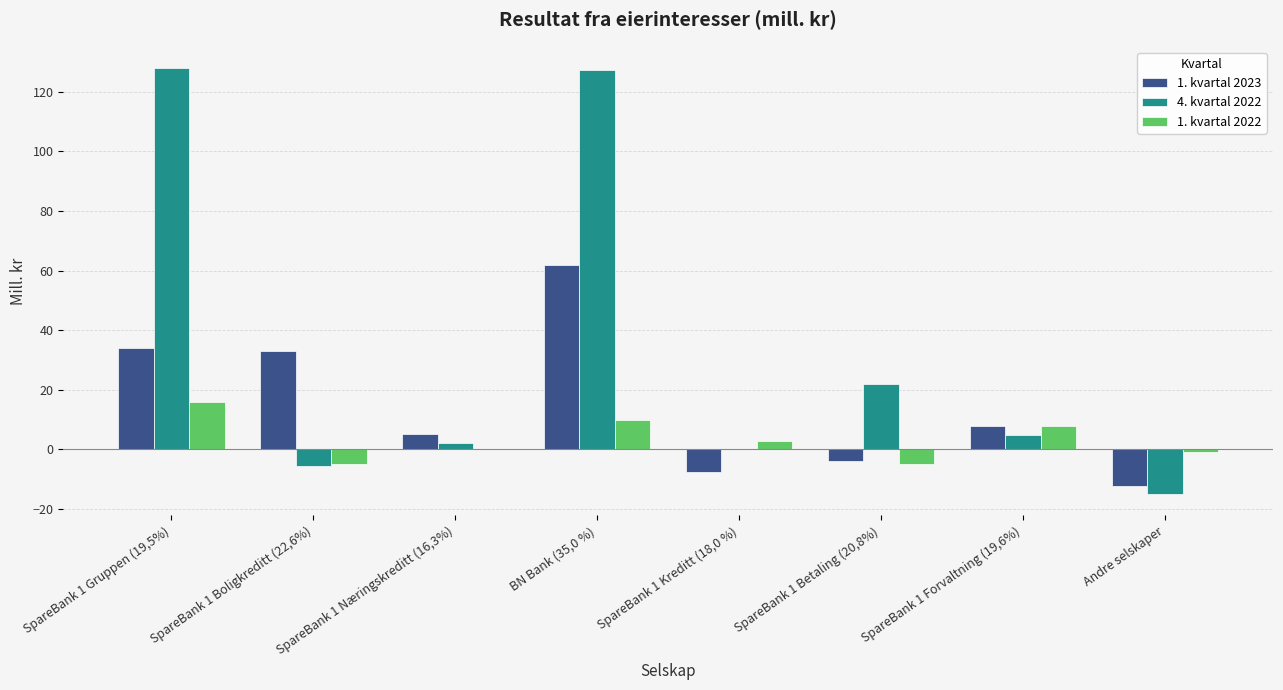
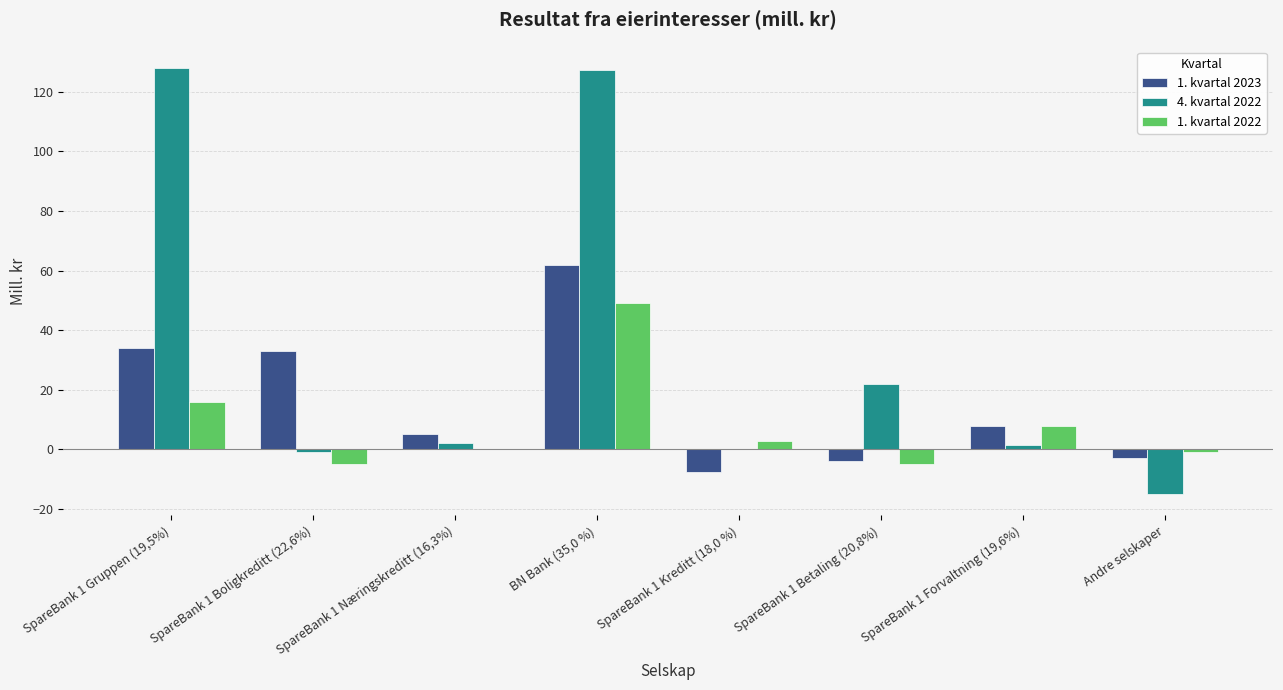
4. kvartal 2022, SpareBank 1 Boligkreditt (22,6%): -6 -> -1
1. kvartal 2022, BN Bank (35,0 %): 10 -> 49
4. kvartal 2022, SpareBank 1 Forvaltning (19,6%): 5 -> 2
1. kvartal 2023, Andre selskaper: -12 -> -3
